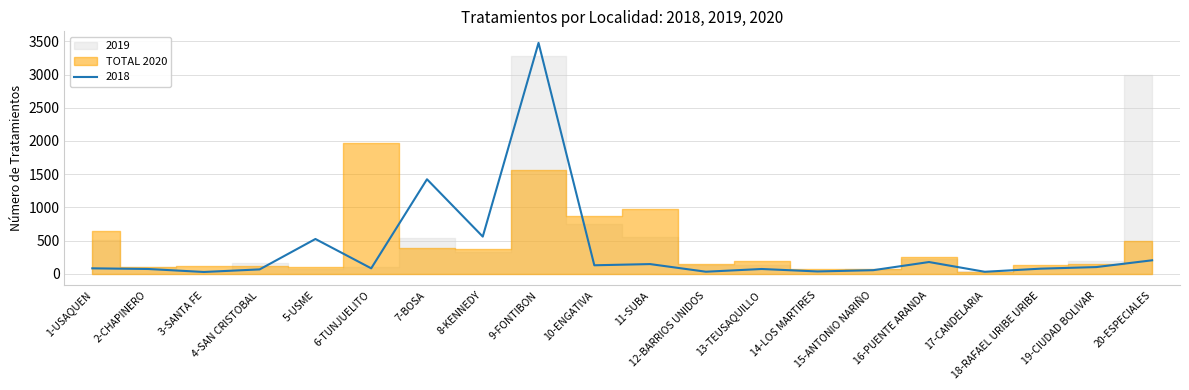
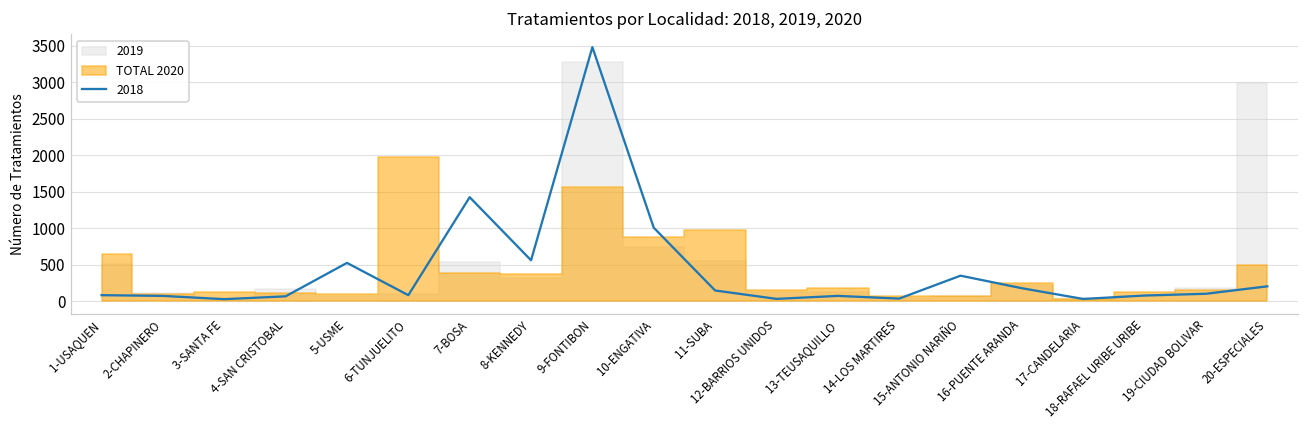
2018, 10-ENGATIVA: 100 -> 1000
2018, 15-ANTONIO NARIÑO: 100 -> 300
